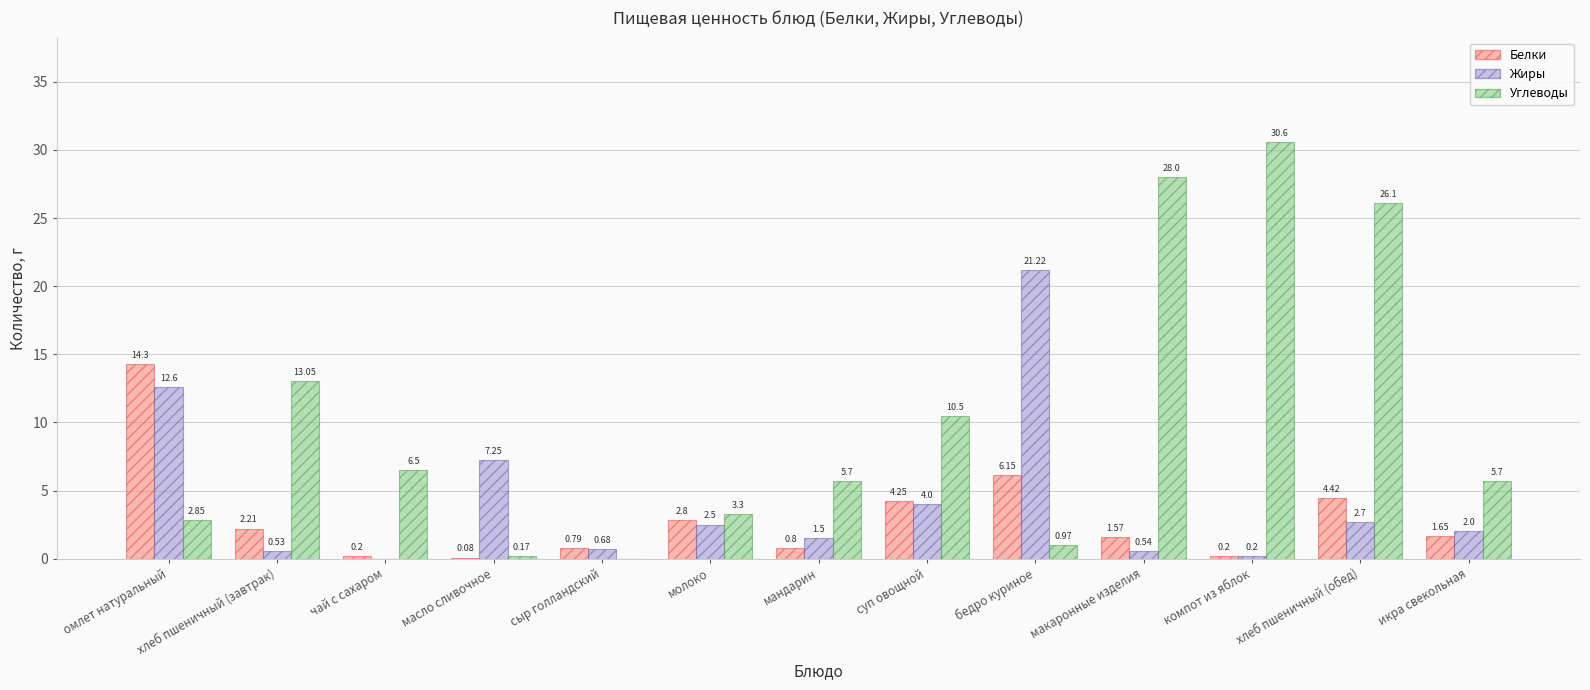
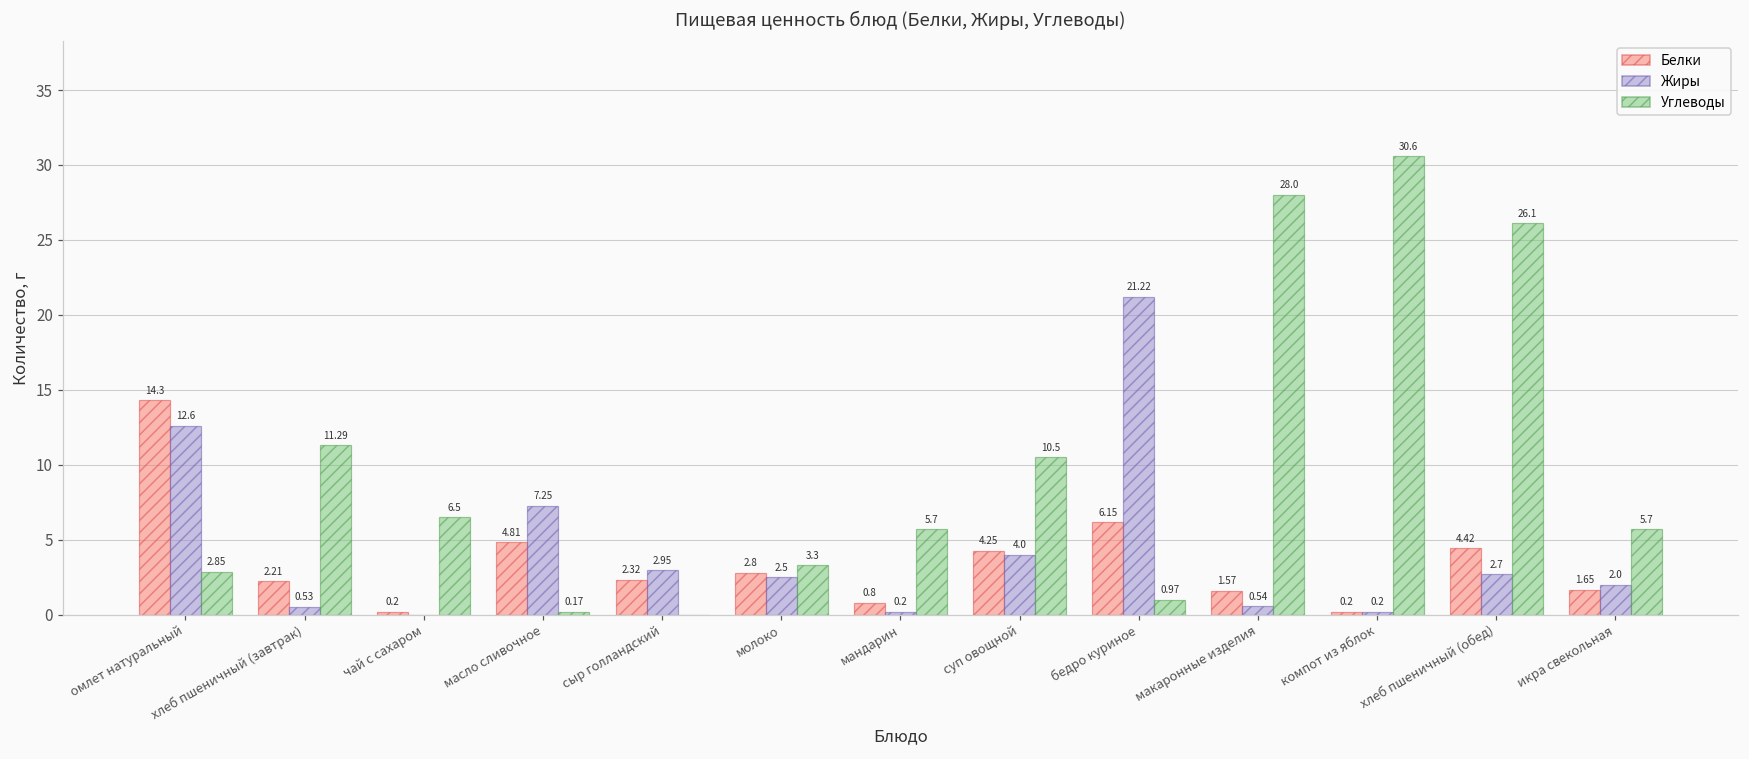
Углеводы, хлеб пшеничный (завтрак): 13.05 -> 11.29
Белки, масло сливочное: 0.08 -> 4.81
Белки, сыр голландский: 0.79 -> 2.32
Жиры, сыр голландский: 0.68 -> 2.95
Жиры, мандарин: 1.5 -> 0.2
